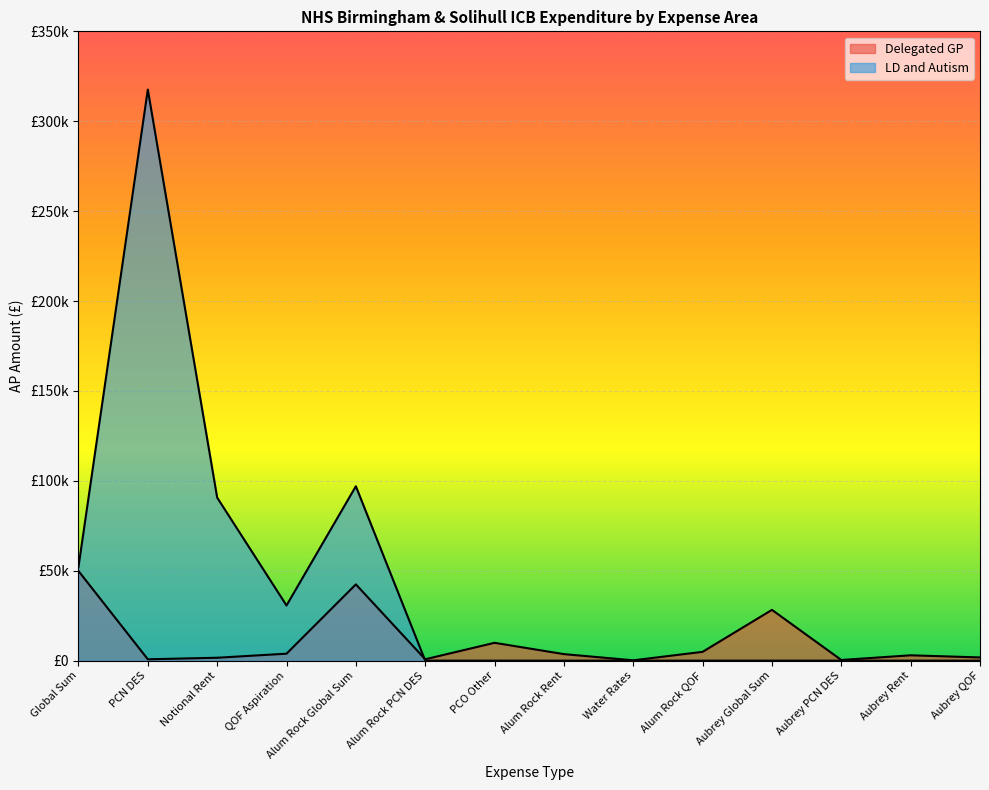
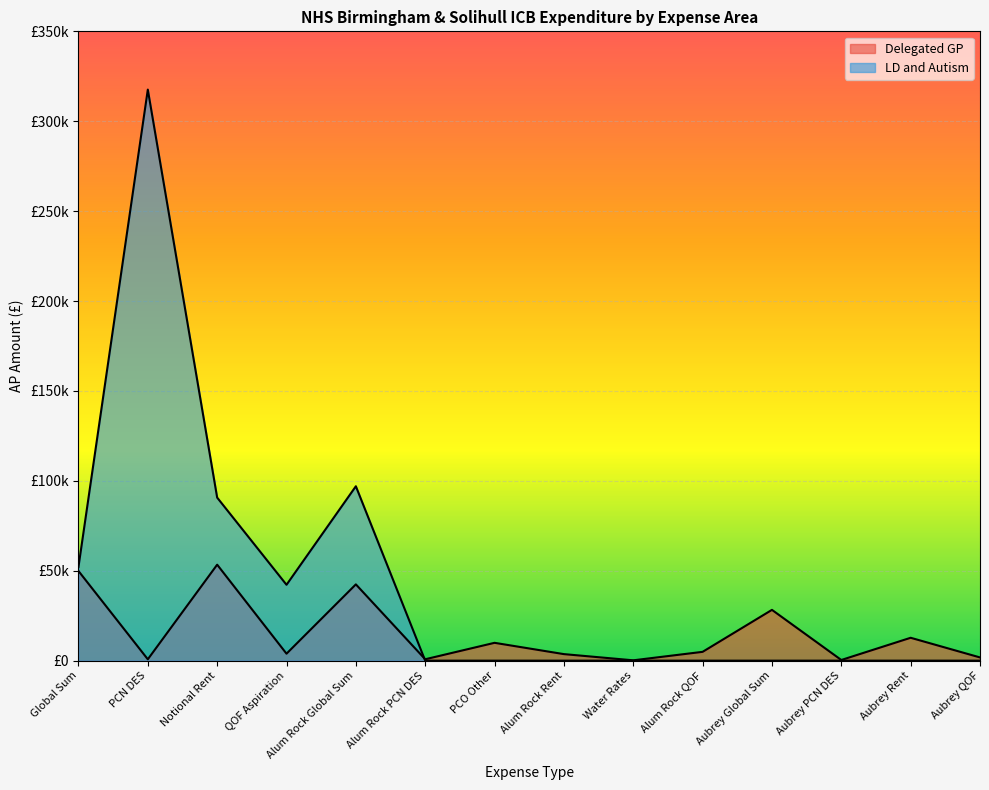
Delegated GP, Notional Rent: £2000 -> £53000
LD and Autism, QOF Aspiration: £31000 -> £42000
Delegated GP, Aubrey Rent: £3000 -> £13000
